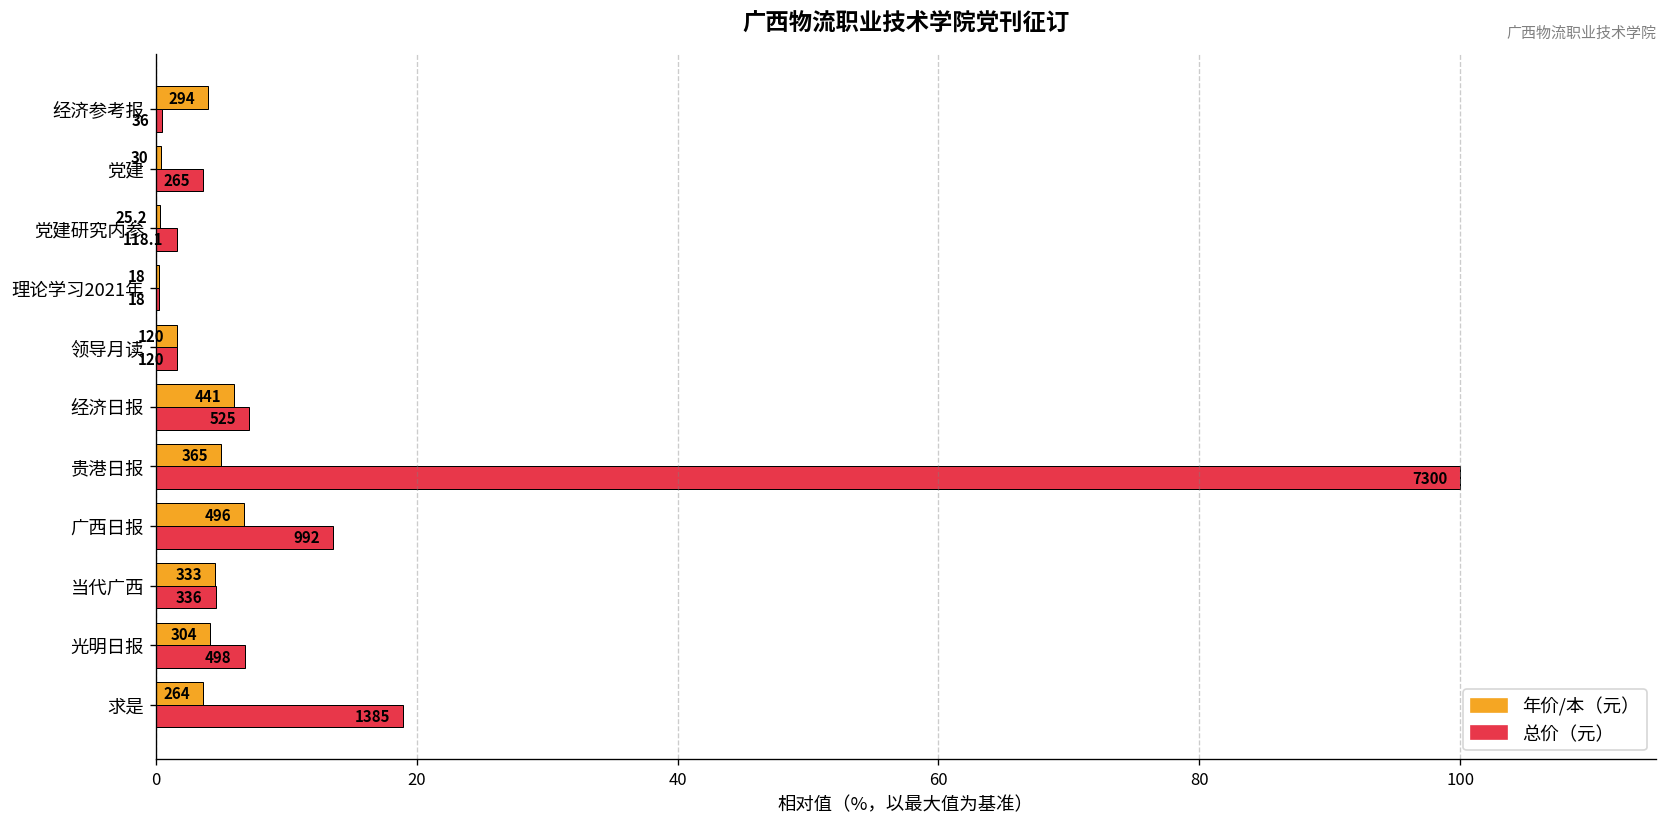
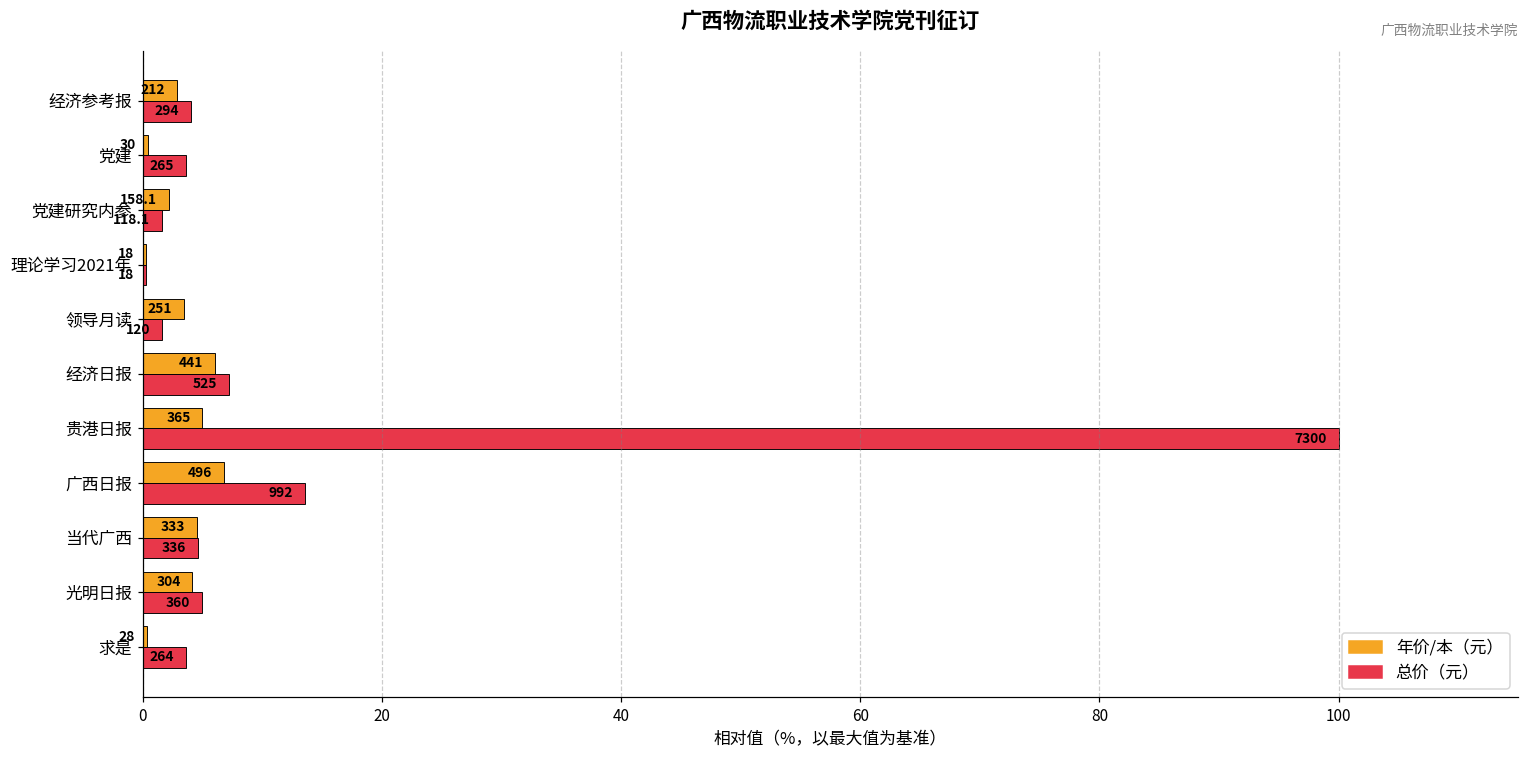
年价/本（元）, 经济参考报: 294 -> 212
总价（元）, 经济参考报: 36 -> 294
年价/本（元）, 党建研究内参: 25.2 -> 158.1
年价/本（元）, 领导月读: 120 -> 251
总价（元）, 光明日报: 498 -> 360
年价/本（元）, 求是: 264 -> 28
总价（元）, 求是: 1385 -> 264
